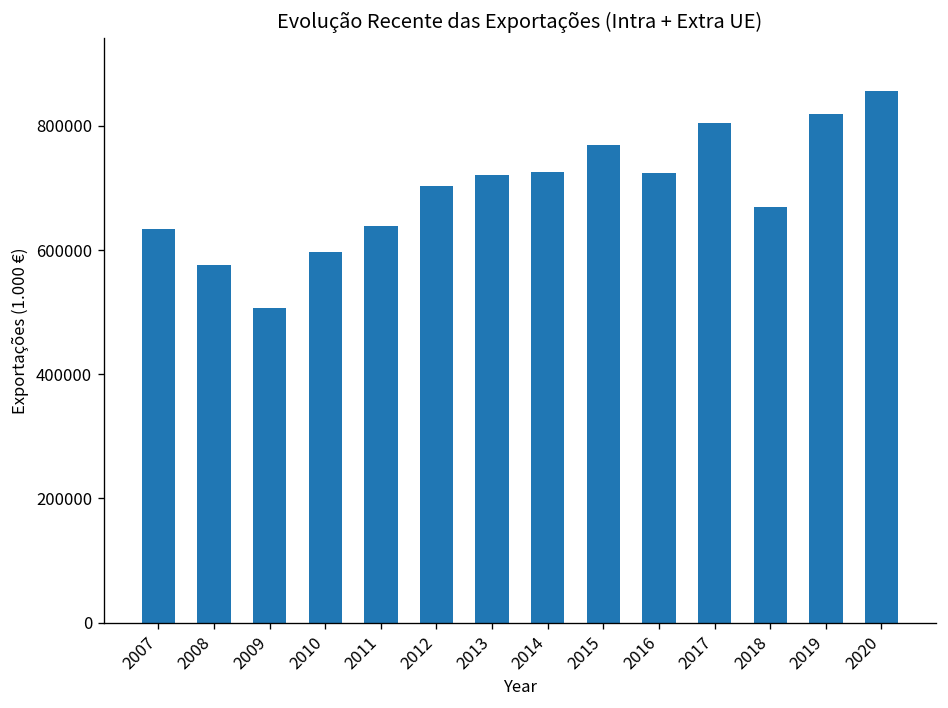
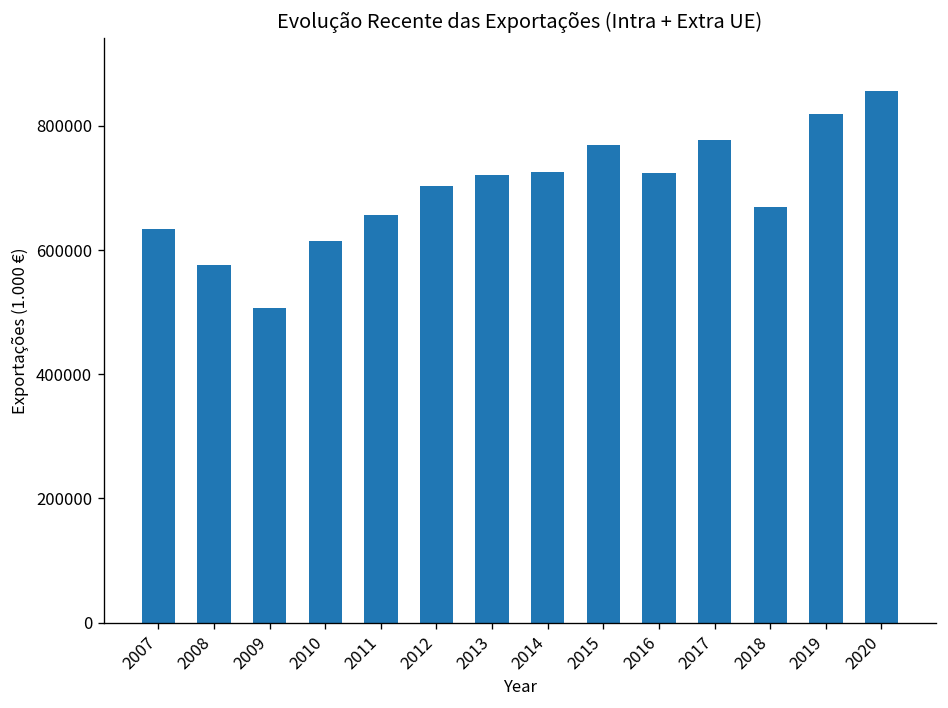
2010: 600000 -> 610000
2011: 640000 -> 660000
2017: 810000 -> 780000
